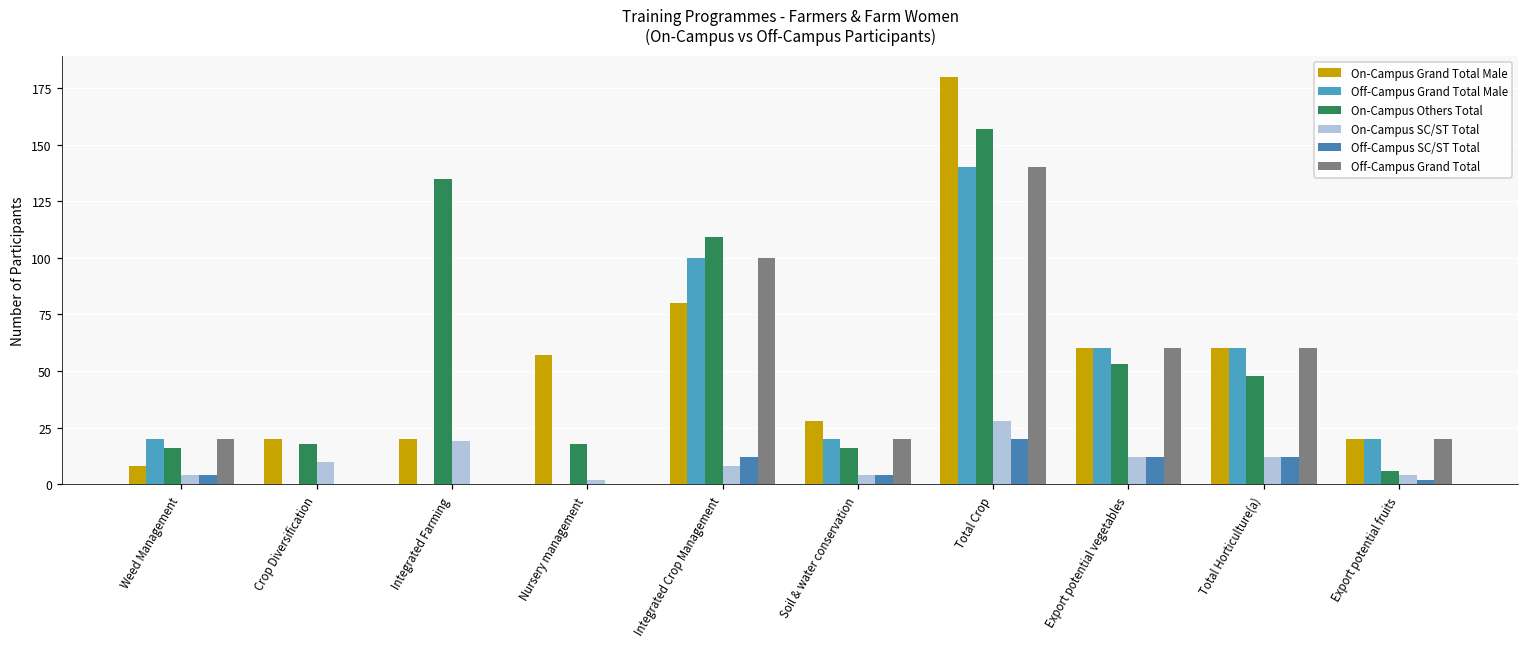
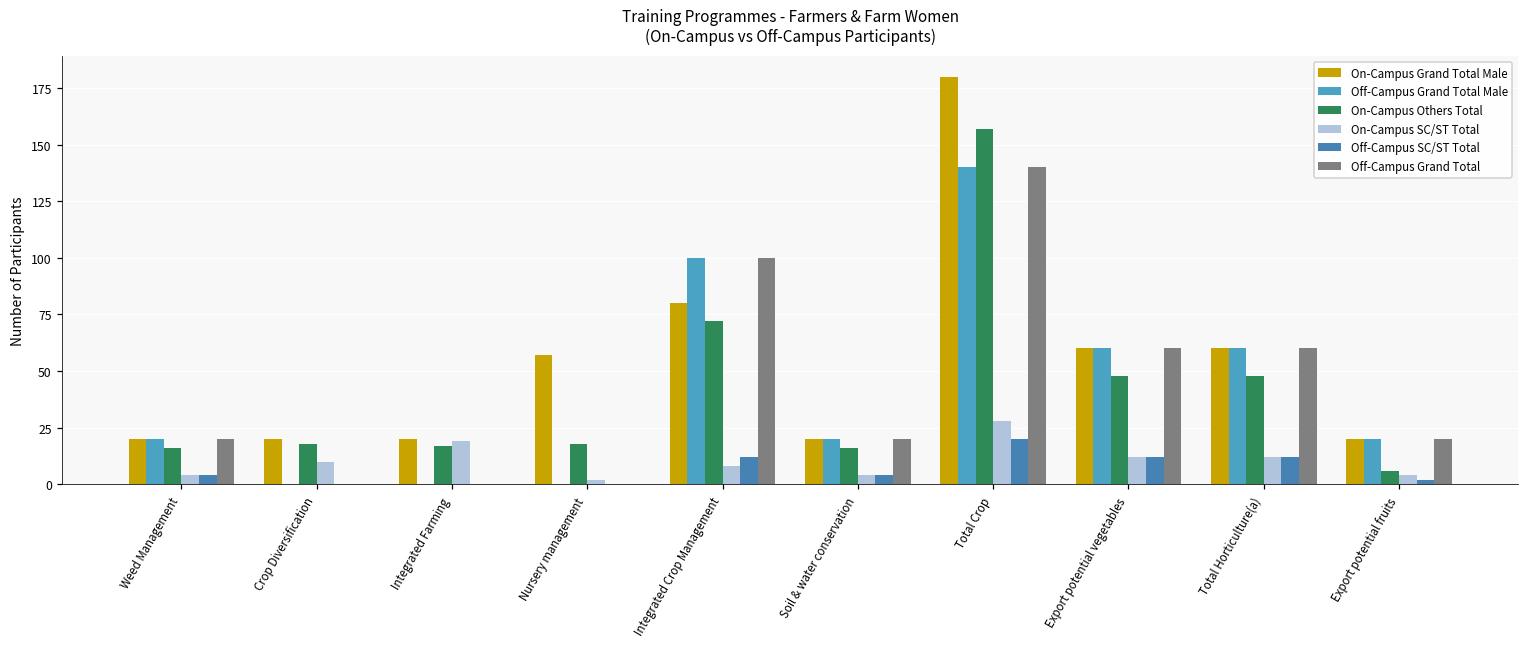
On-Campus Grand Total Male, Weed Management: 8 -> 20
On-Campus Others Total, Integrated Farming: 135 -> 17
On-Campus Others Total, Integrated Crop Management: 109 -> 72
On-Campus Grand Total Male, Soil & water conservation: 28 -> 20
On-Campus Others Total, Export potential vegetables: 53 -> 48
